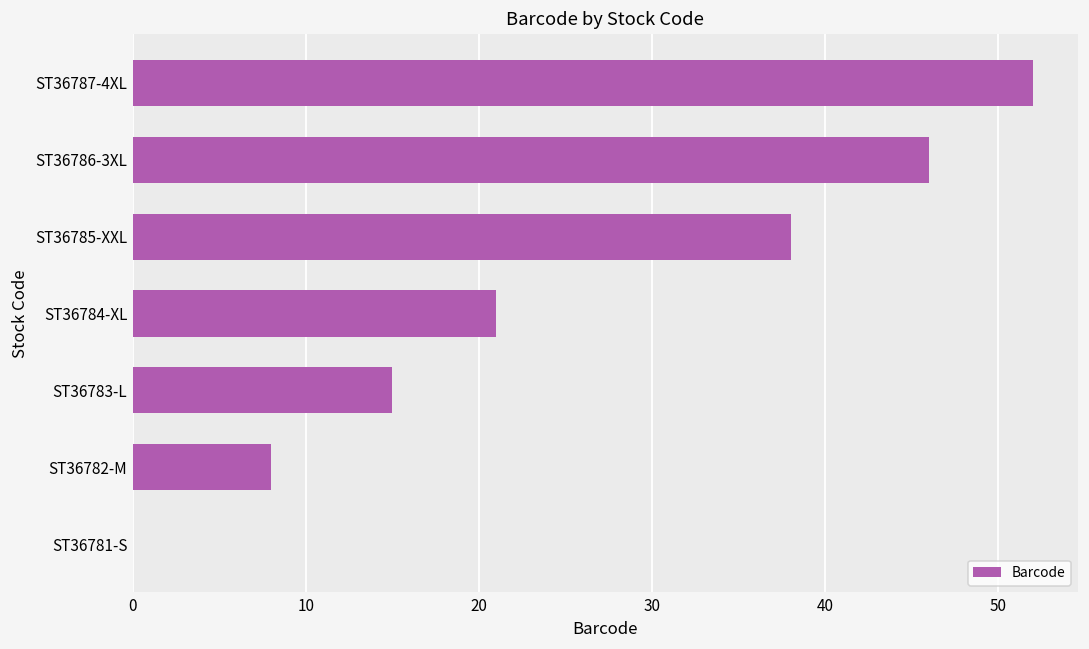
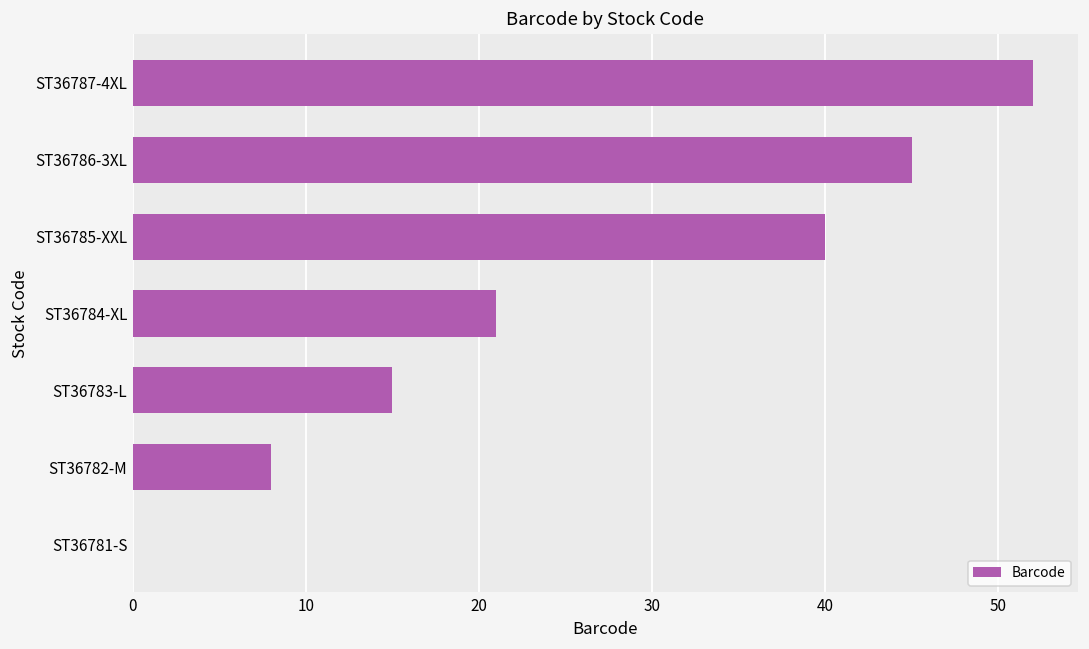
ST36786-3XL: 46.0 -> 45.0
ST36785-XXL: 38.0 -> 40.0
